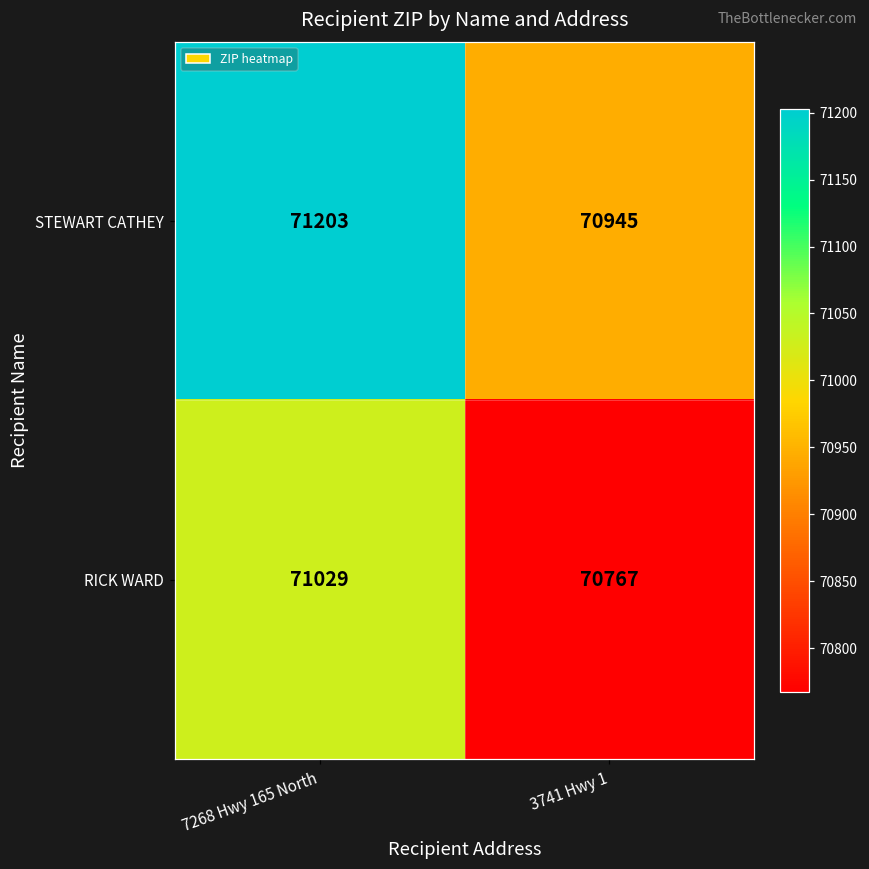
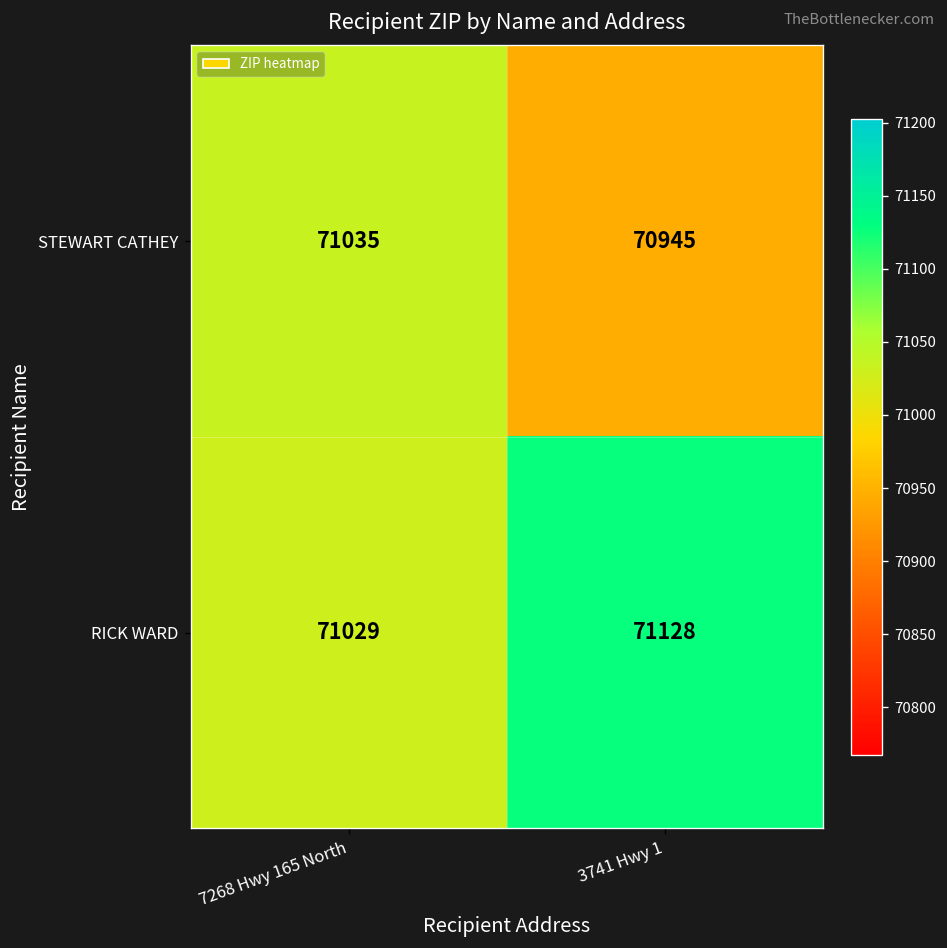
STEWART CATHEY, 7268 Hwy 165 North: 71203 -> 71035
RICK WARD, 3741 Hwy 1: 70767 -> 71128
